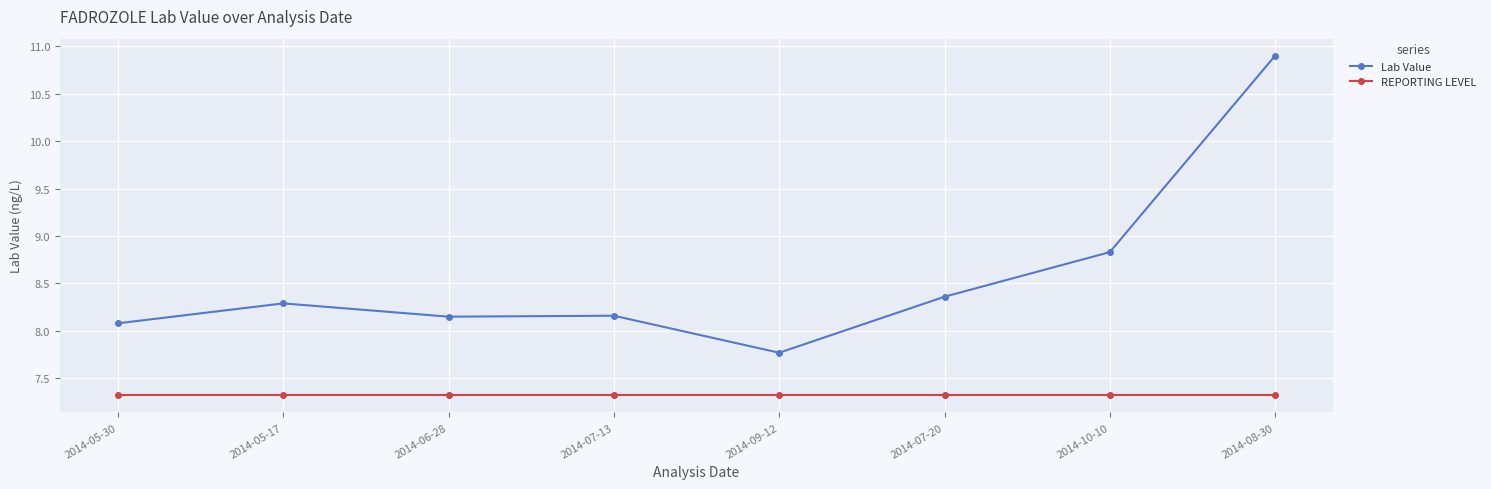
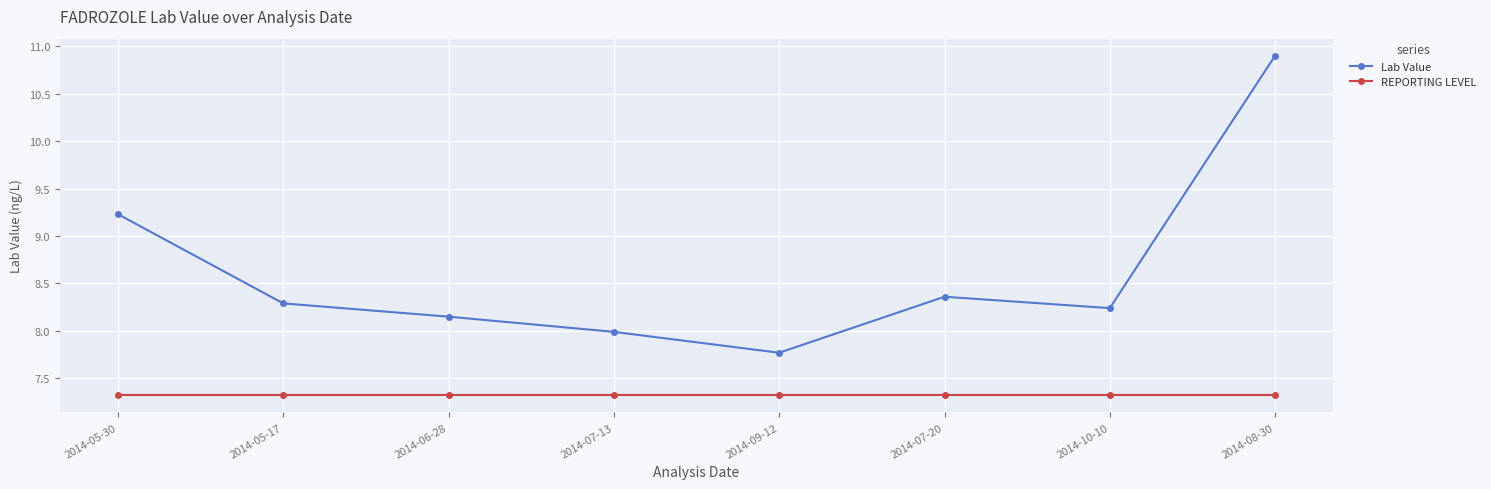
Lab Value, 2014-05-30: 8.1 -> 9.2
Lab Value, 2014-07-13: 8.2 -> 8.0
Lab Value, 2014-10-10: 8.8 -> 8.2
